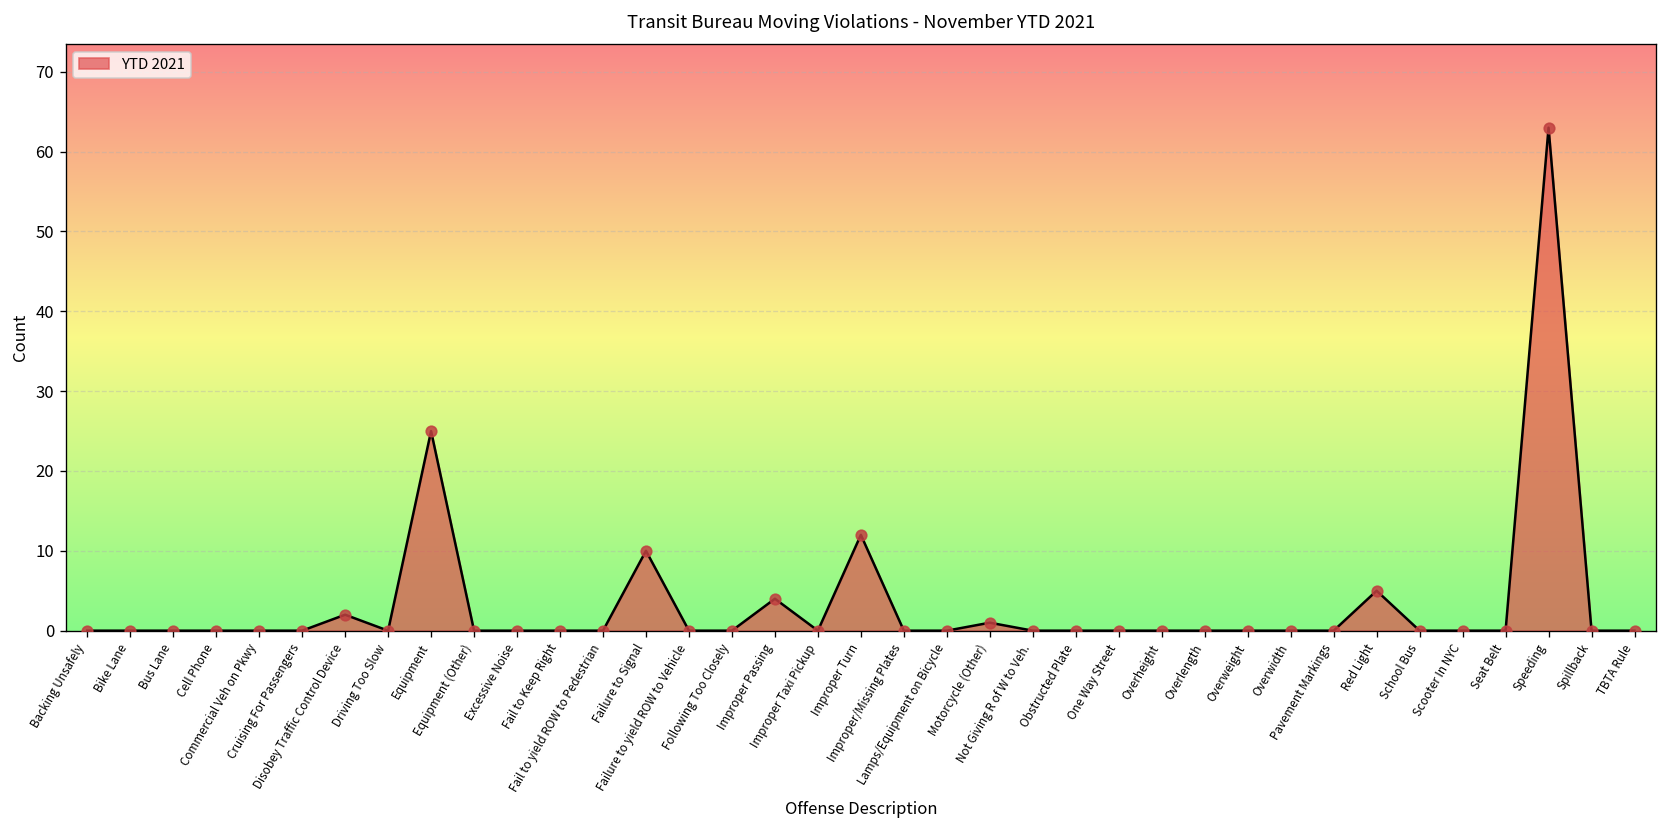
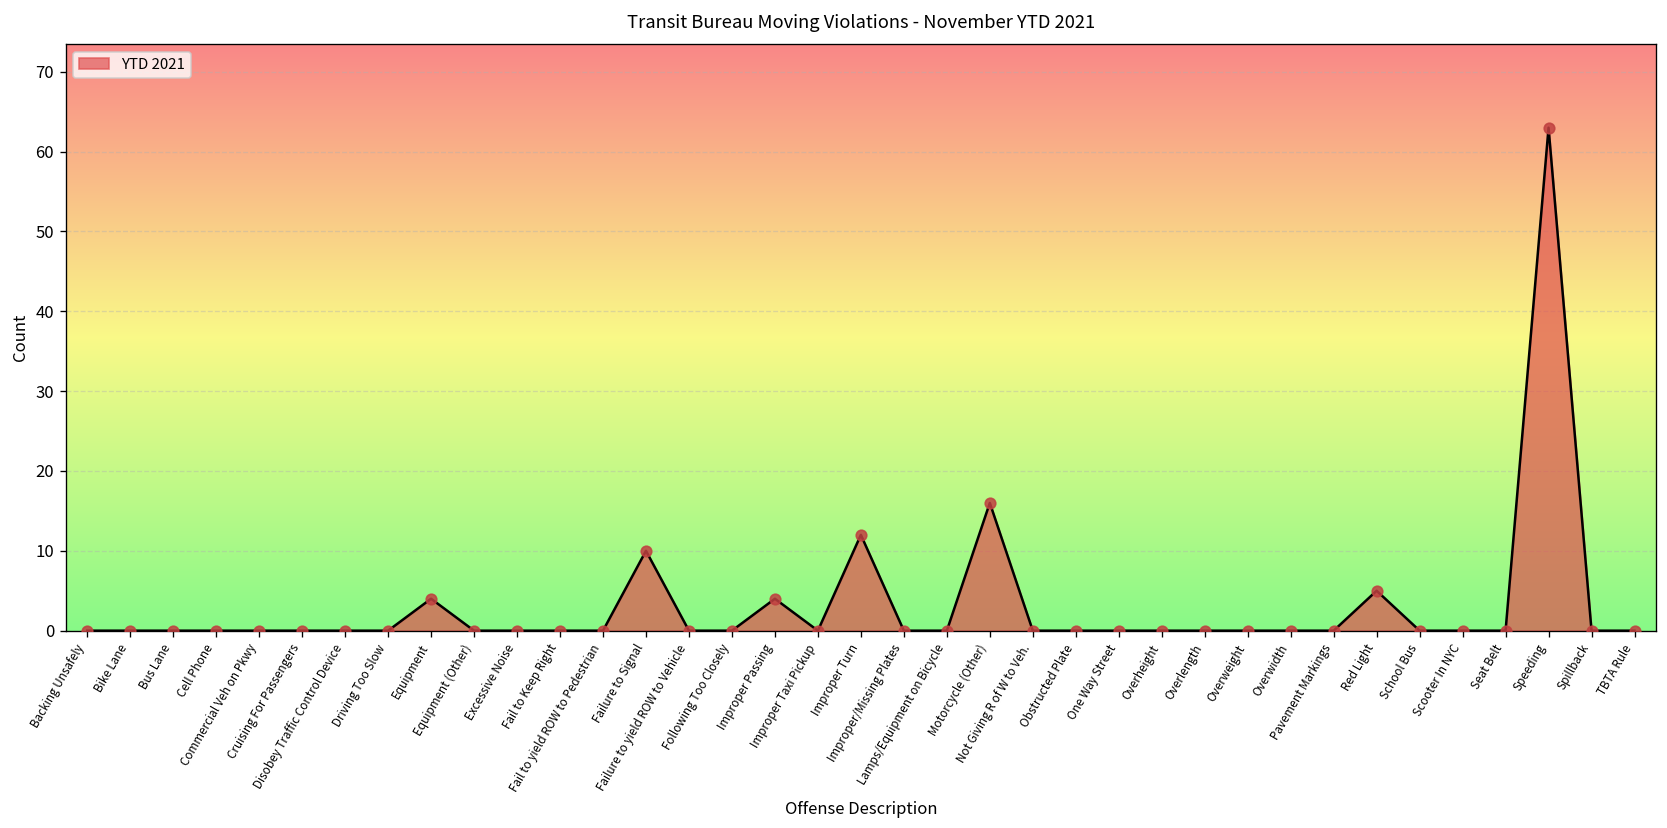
Disobey Traffic Control Device: 2 -> 0
Equipment: 25 -> 4
Motorcycle (Other): 1 -> 16
